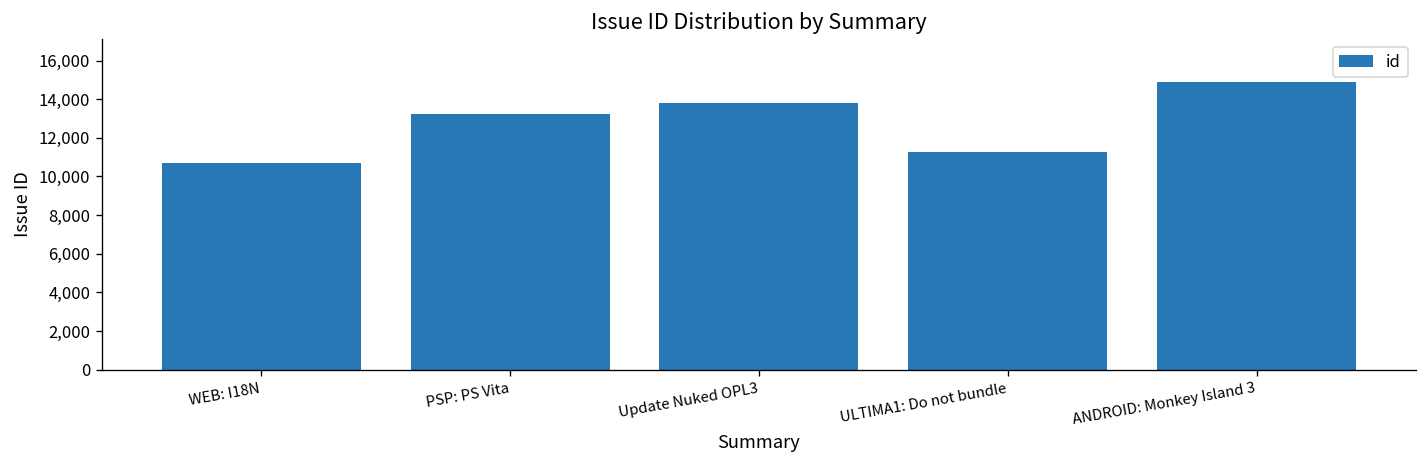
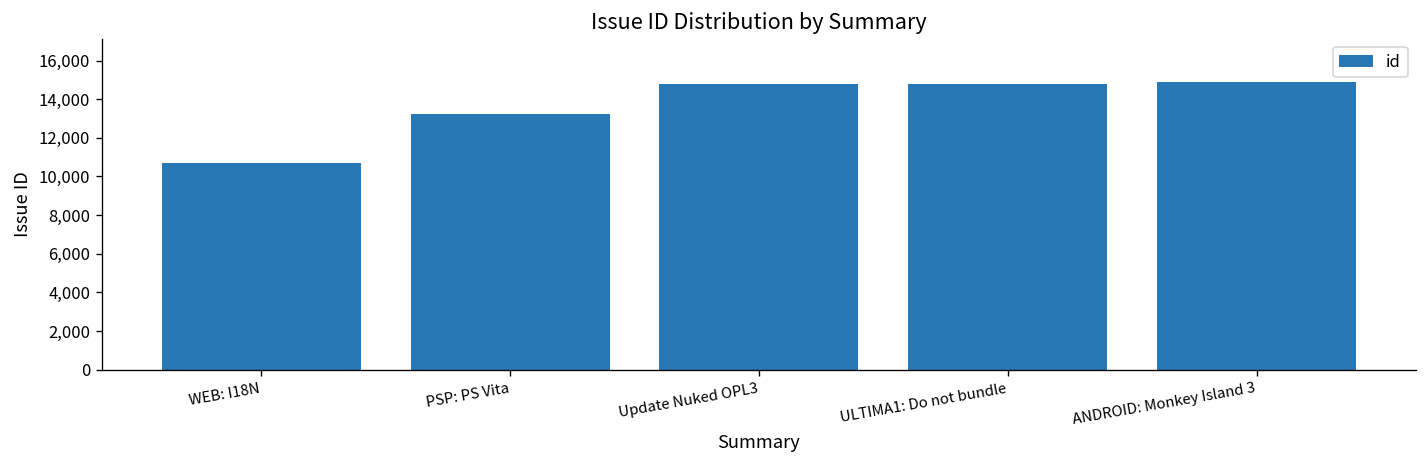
Update Nuked OPL3: 13,800 -> 14,800
ULTIMA1: Do not bundle: 11,300 -> 14,800
